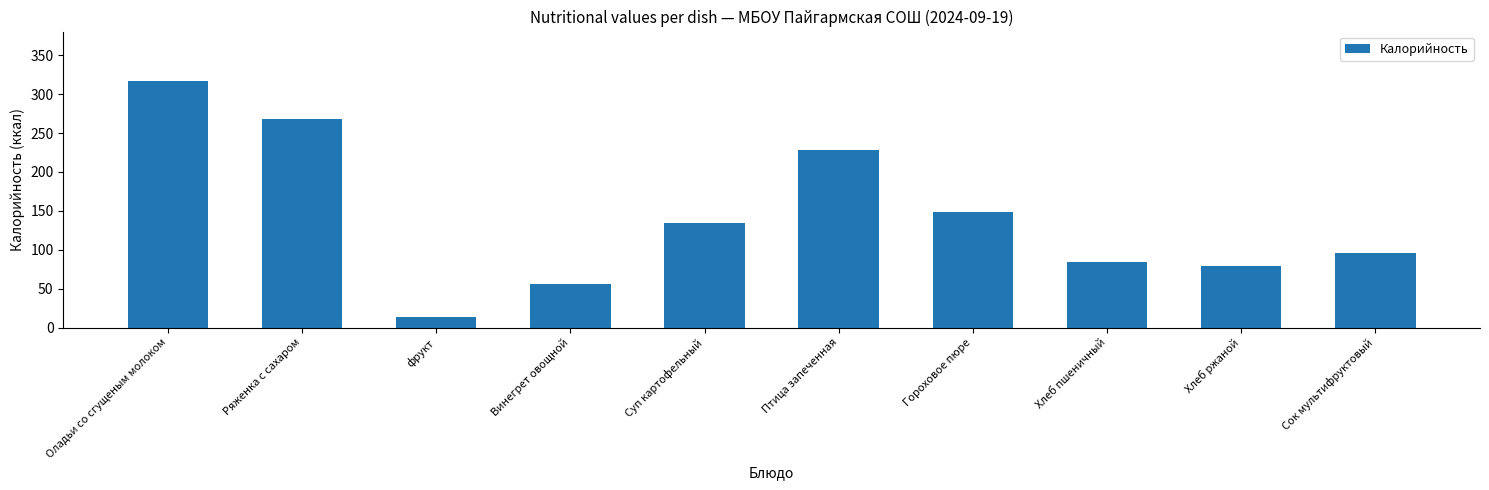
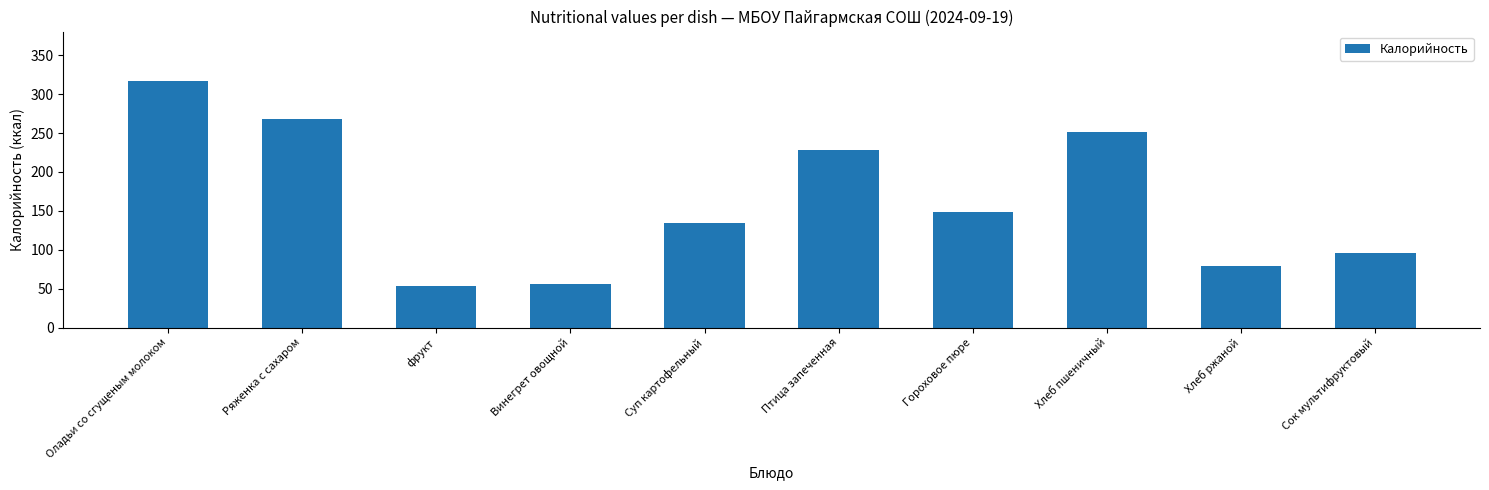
фрукт: 10 -> 50
Хлеб пшеничный: 80 -> 250
